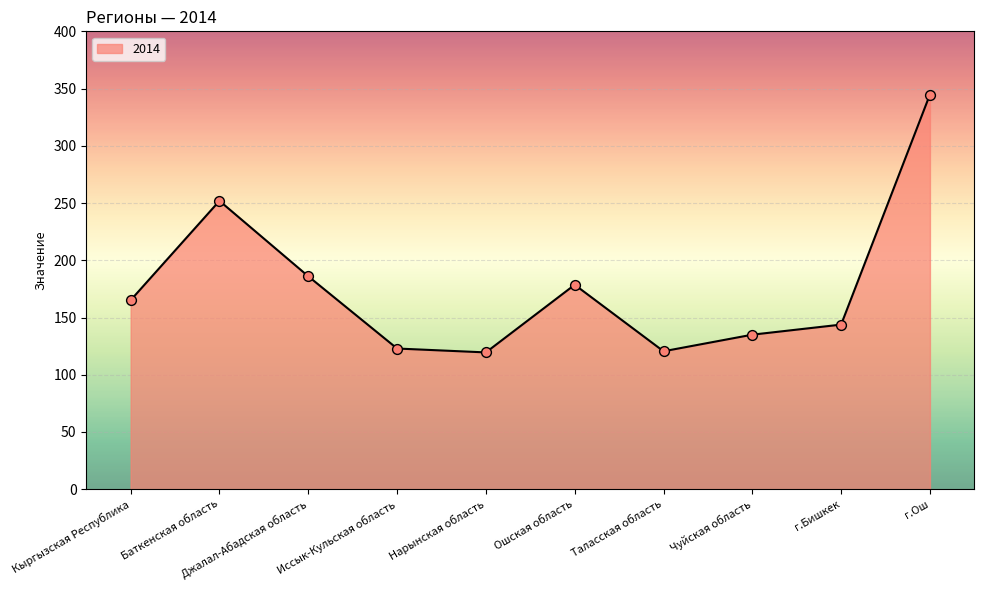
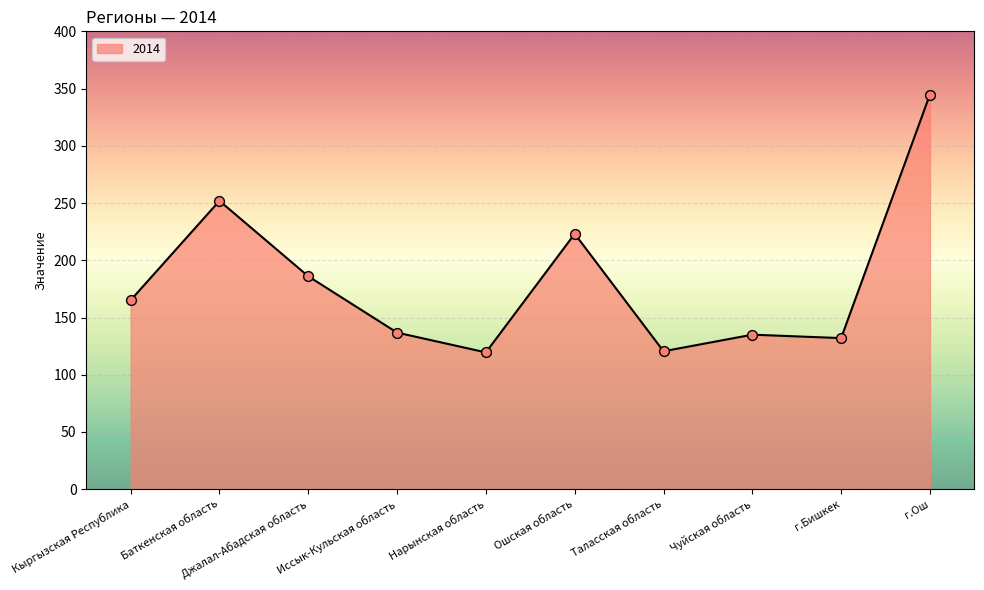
Иссык-Кульская область: 123 -> 137
Ошская область: 179 -> 223
г.Бишкек: 144 -> 132
